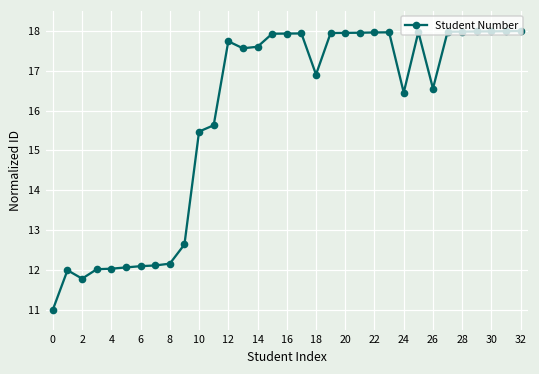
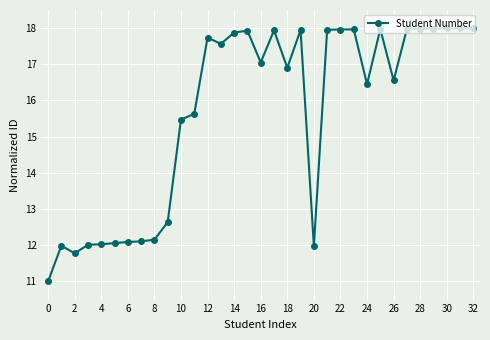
14: 17.6 -> 17.9
16: 17.9 -> 17.0
20: 18.0 -> 12.0
